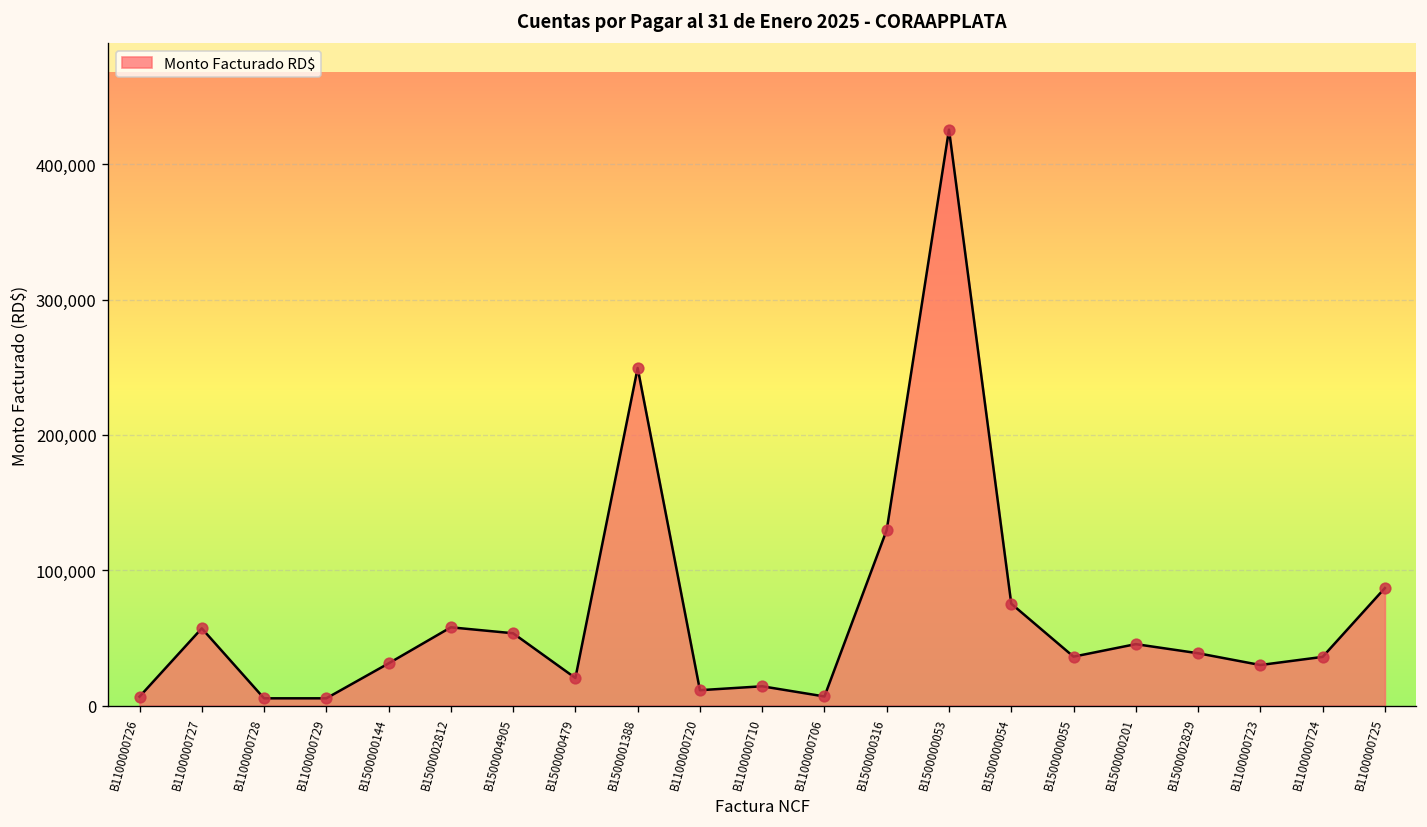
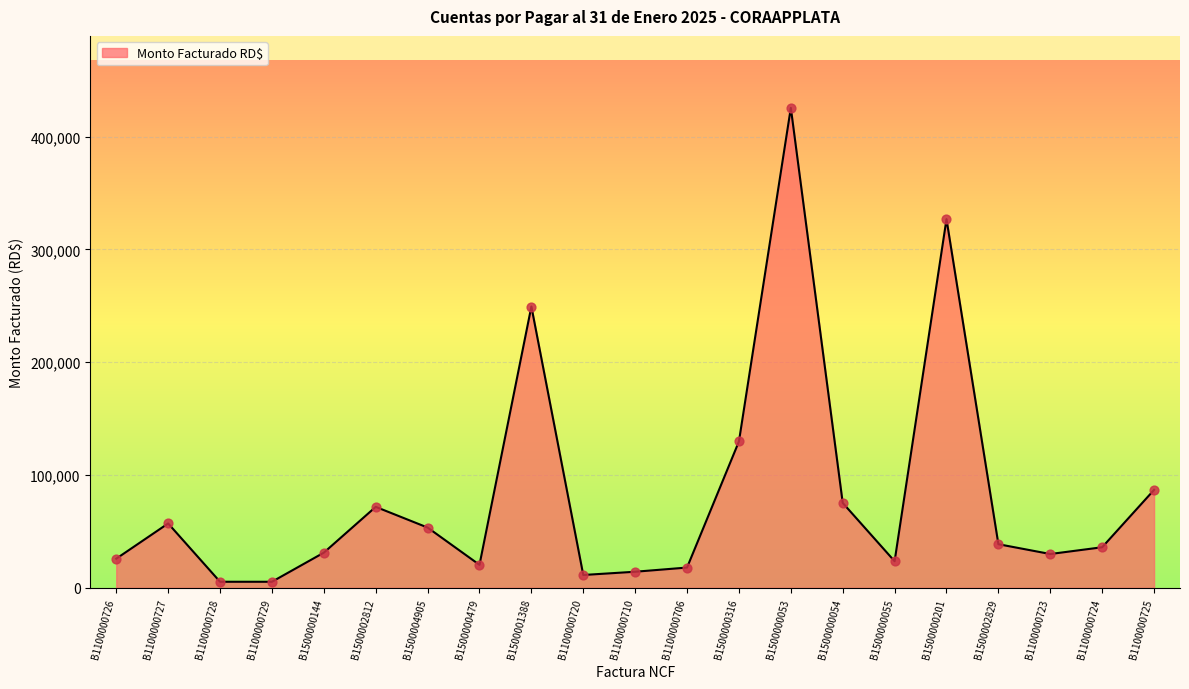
B1100000726: 7,000 -> 26,000
B1500002812: 58,000 -> 72,000
B1100000706: 7,000 -> 18,000
B1500000055: 36,000 -> 24,000
B1500000201: 45,000 -> 327,000
